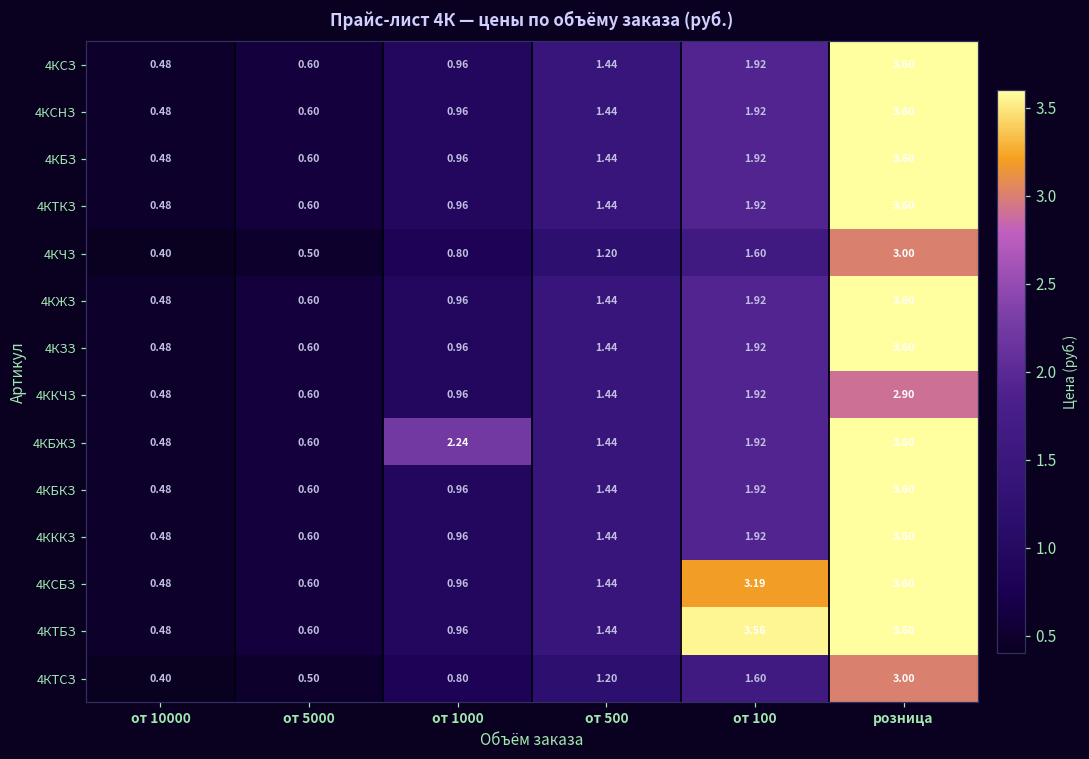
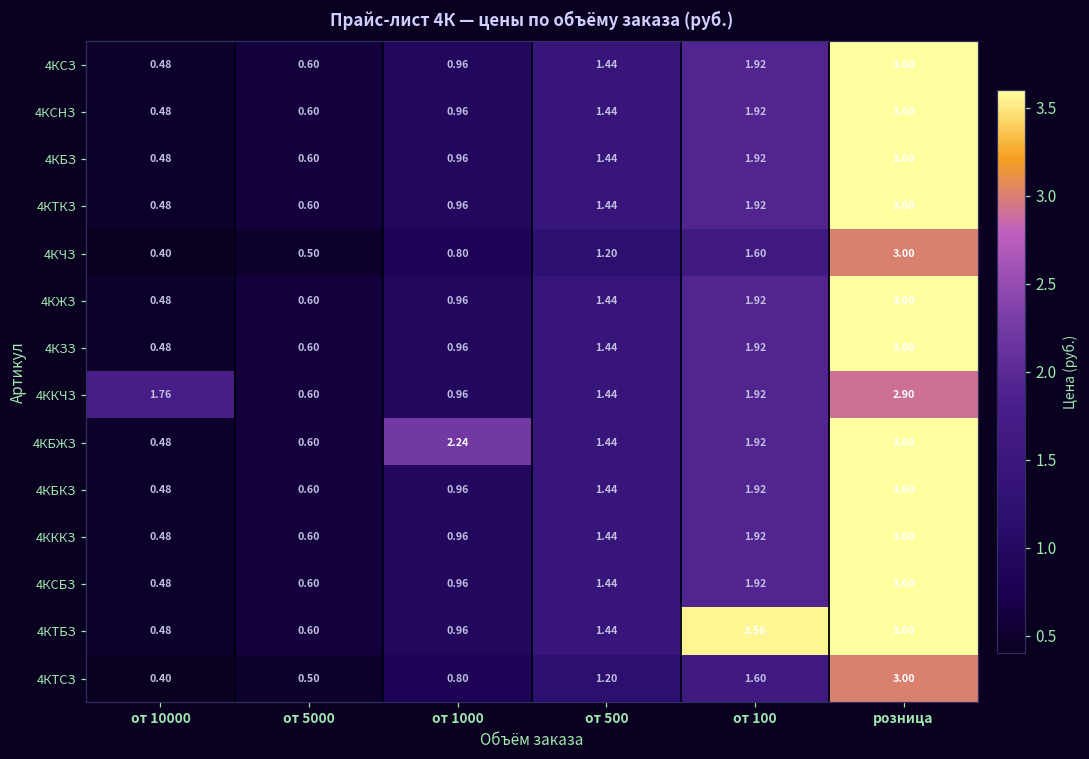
4ККЧЗ, от 10000: 0.48 -> 1.76
4КСБЗ, от 100: 3.19 -> 1.92
